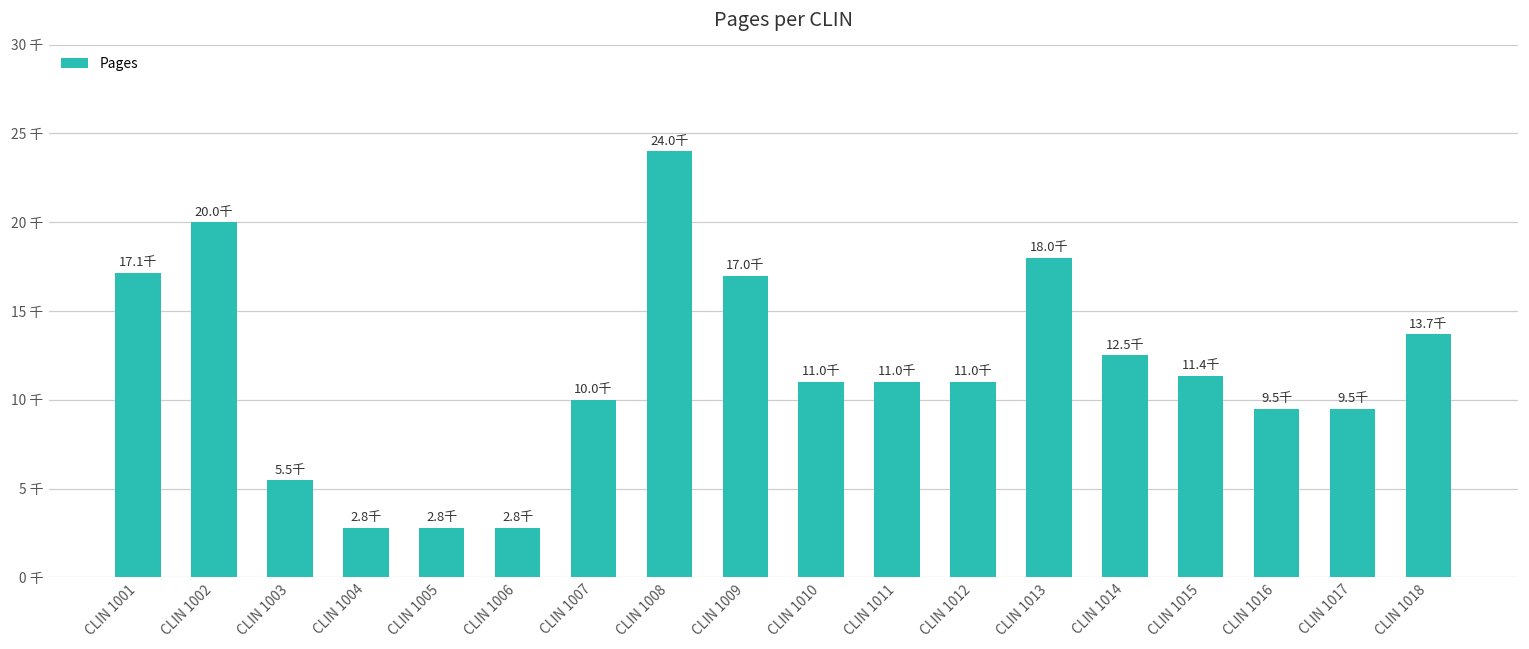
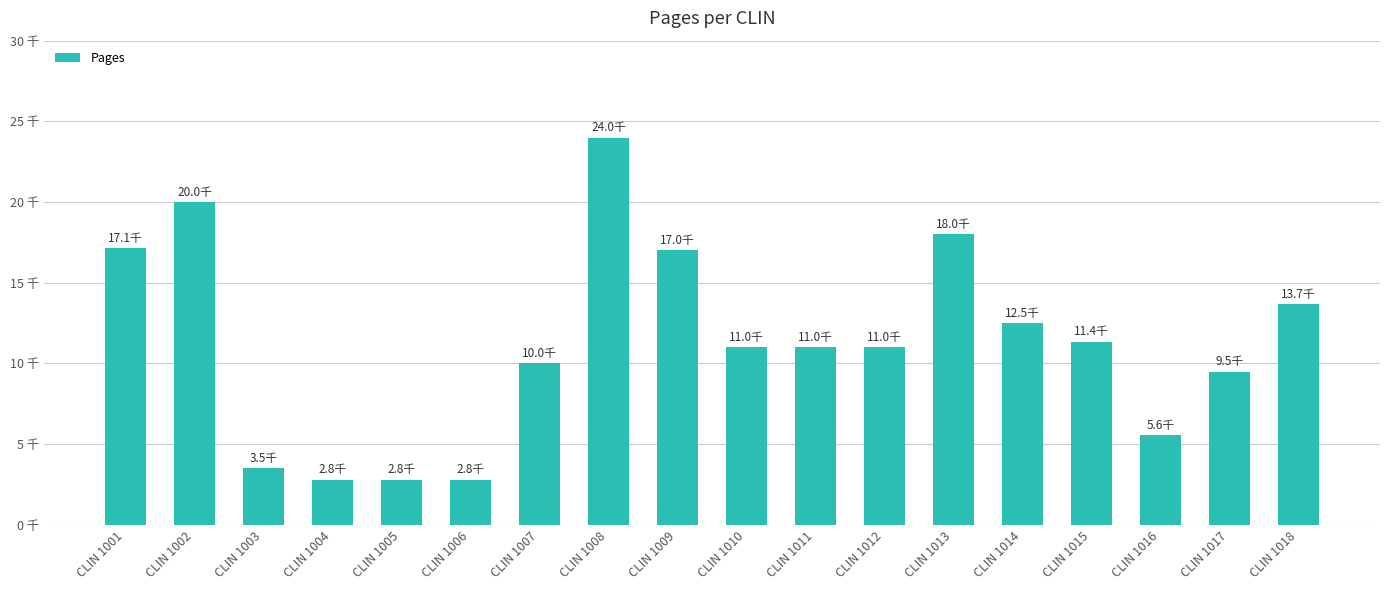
CLIN 1003: 5.5千 -> 3.5千
CLIN 1016: 9.5千 -> 5.6千
